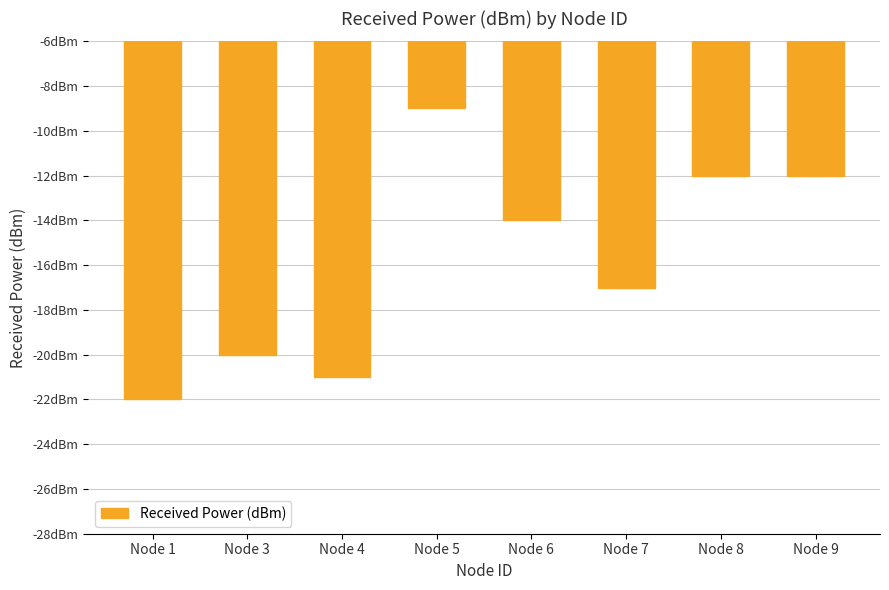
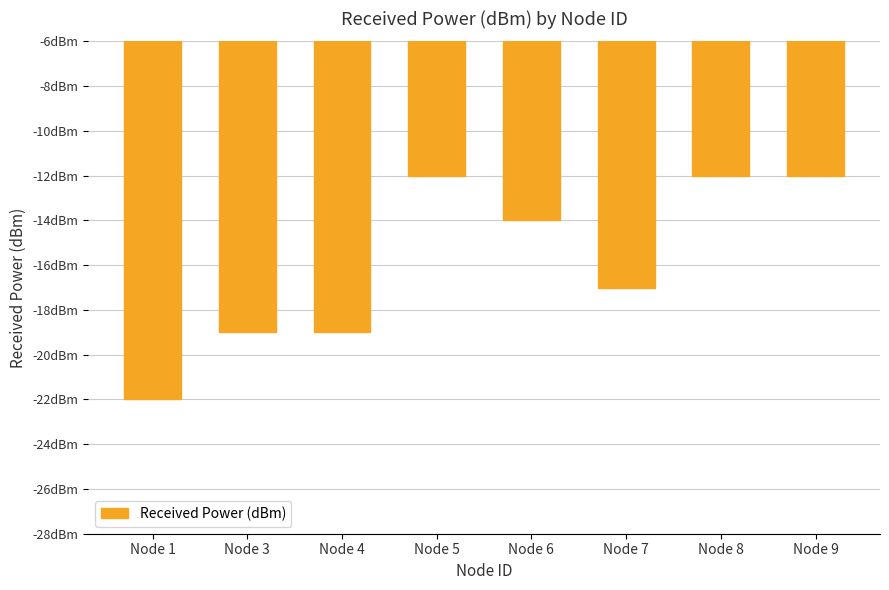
Node 3: -20dBm -> -19dBm
Node 4: -21dBm -> -19dBm
Node 5: -9dBm -> -12dBm
